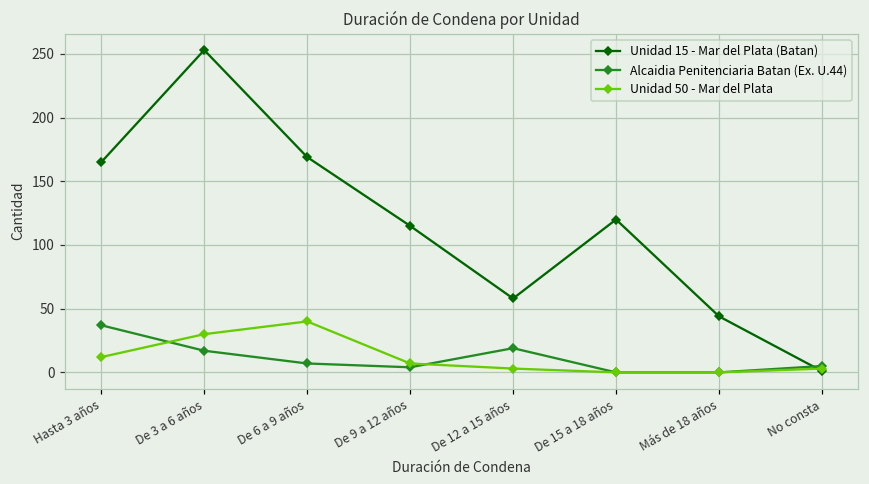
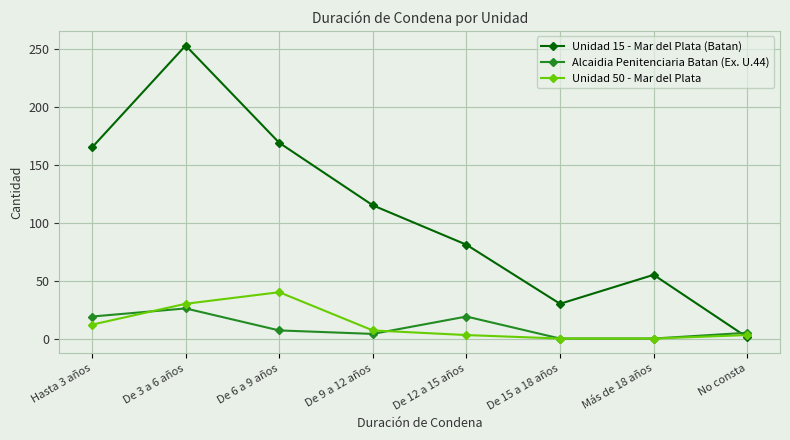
Alcaidia Penitenciaria Batan (Ex. U.44), Hasta 3 años: 37 -> 19
Alcaidia Penitenciaria Batan (Ex. U.44), De 3 a 6 años: 17 -> 26
Unidad 15 - Mar del Plata (Batan), De 12 a 15 años: 58 -> 81
Unidad 15 - Mar del Plata (Batan), De 15 a 18 años: 120 -> 30
Unidad 15 - Mar del Plata (Batan), Más de 18 años: 44 -> 55
